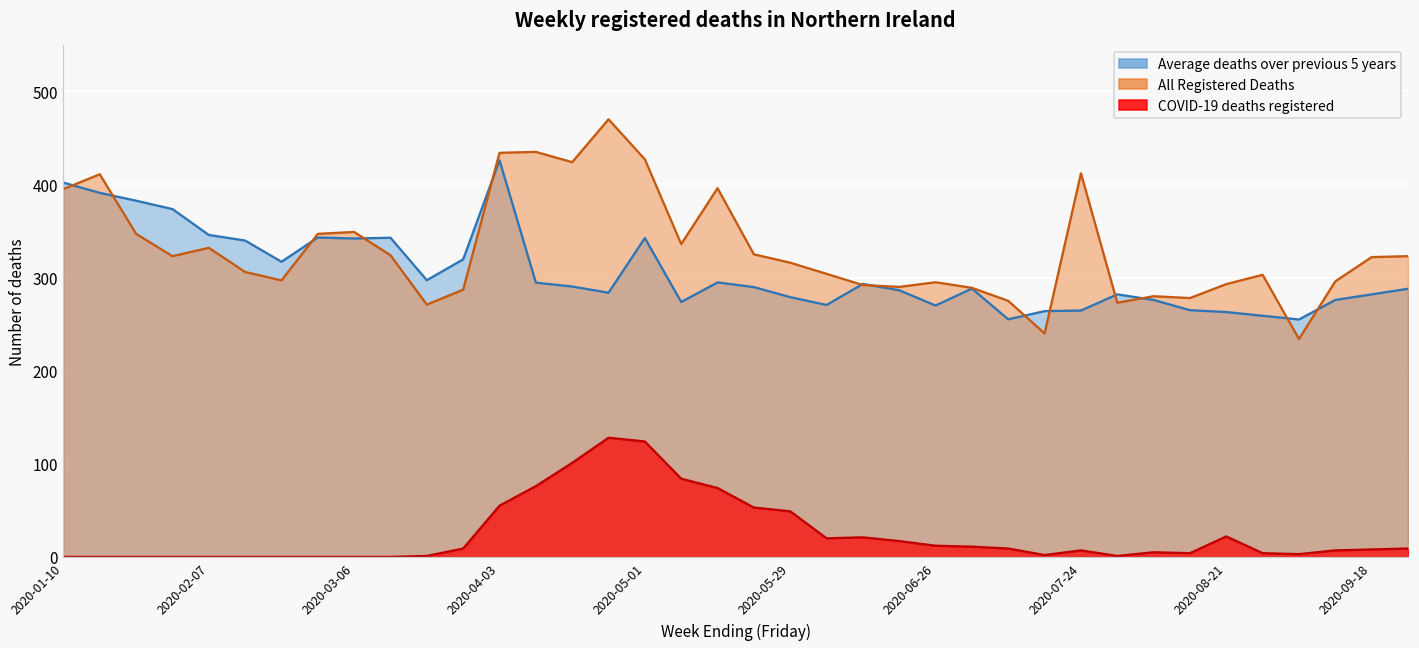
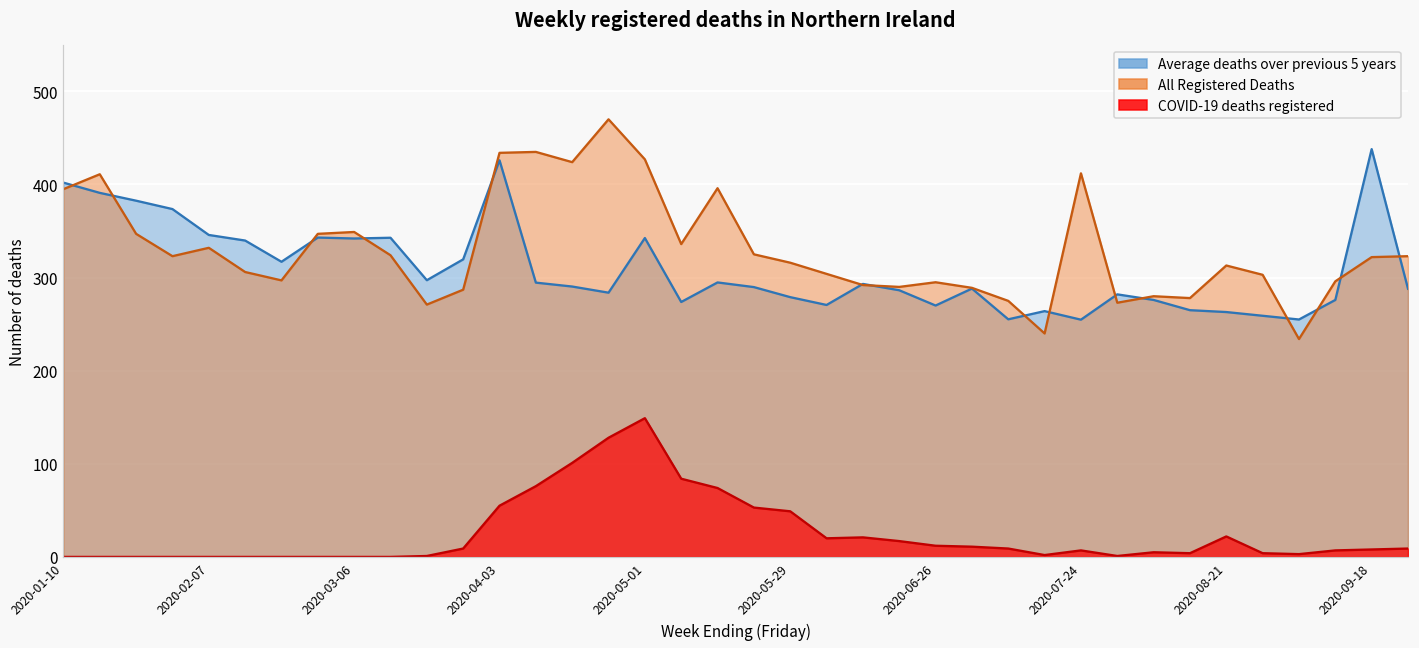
COVID-19 deaths registered, 2020-05-01: 120 -> 150
Average deaths over previous 5 years, 2020-07-24: 260 -> 250
All Registered Deaths, 2020-08-21: 290 -> 310
Average deaths over previous 5 years, 2020-09-18: 280 -> 440
